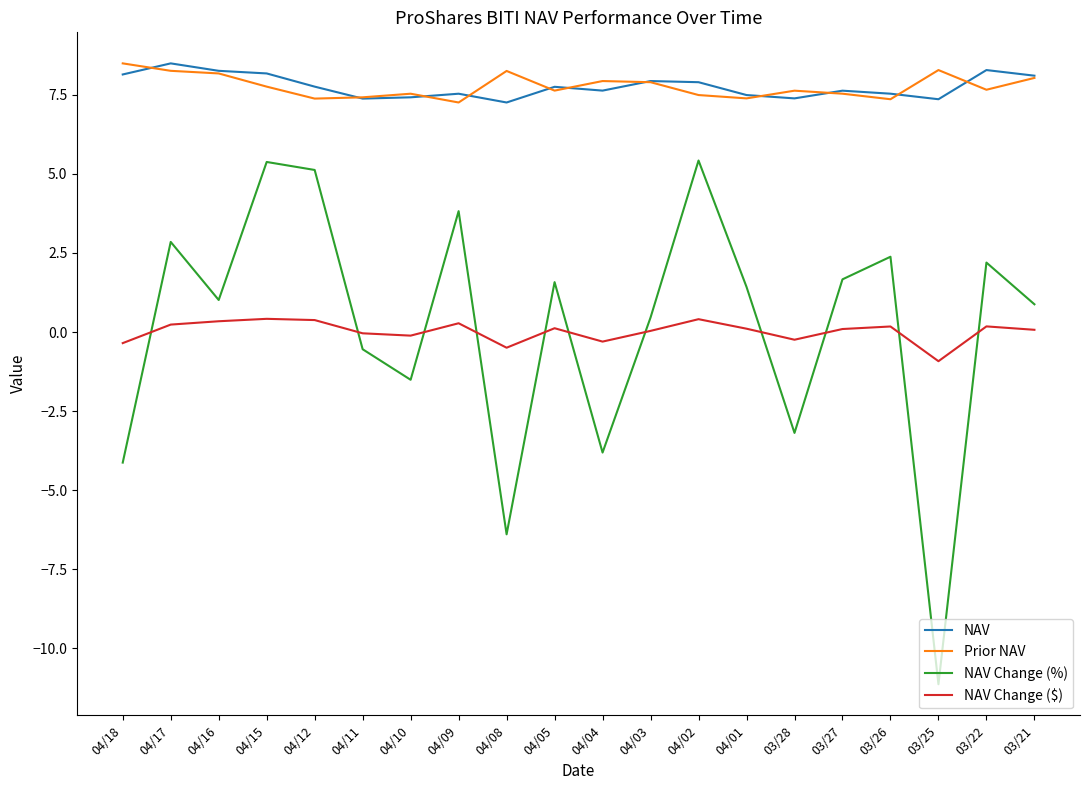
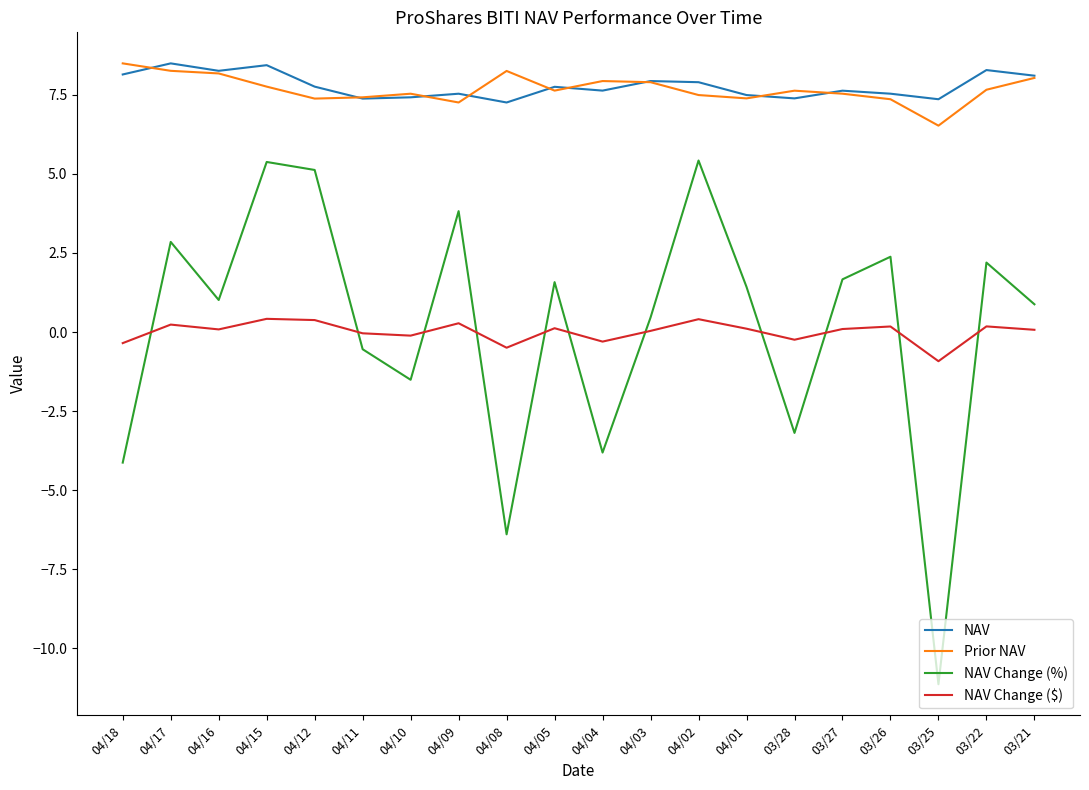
NAV Change ($), 04/16: 0.3 -> 0.1
NAV, 04/15: 8.2 -> 8.4
Prior NAV, 03/25: 8.3 -> 6.5
